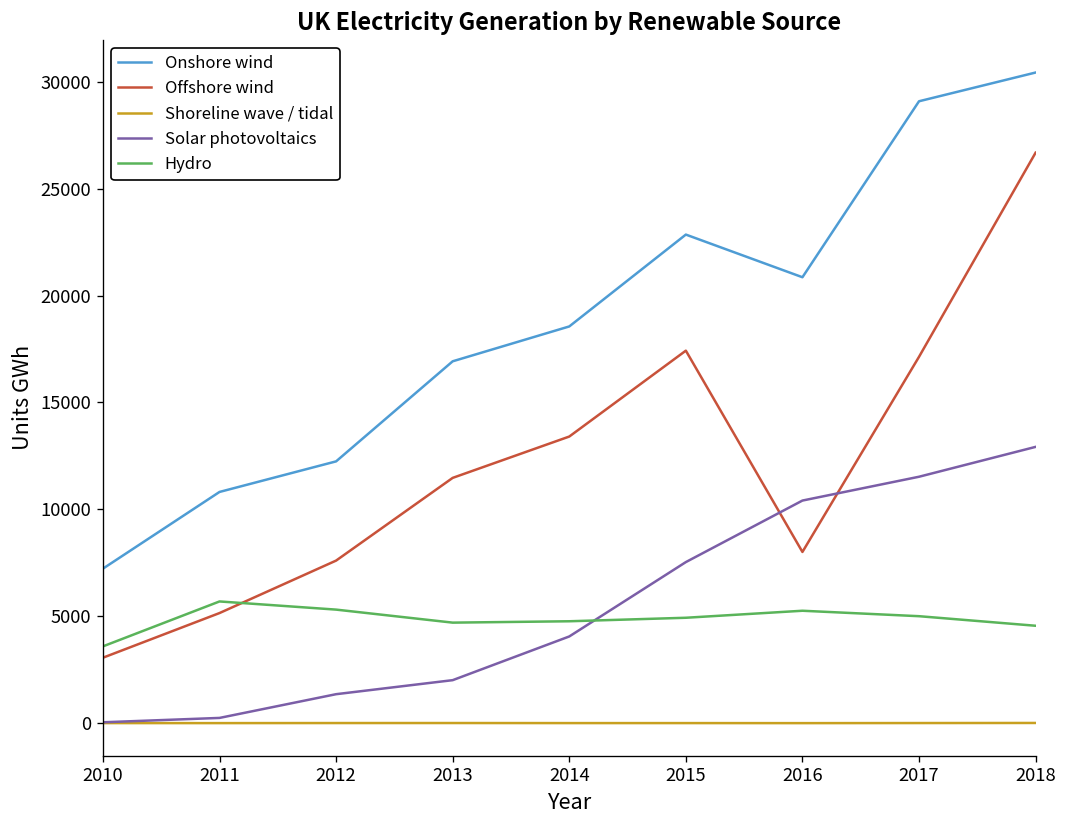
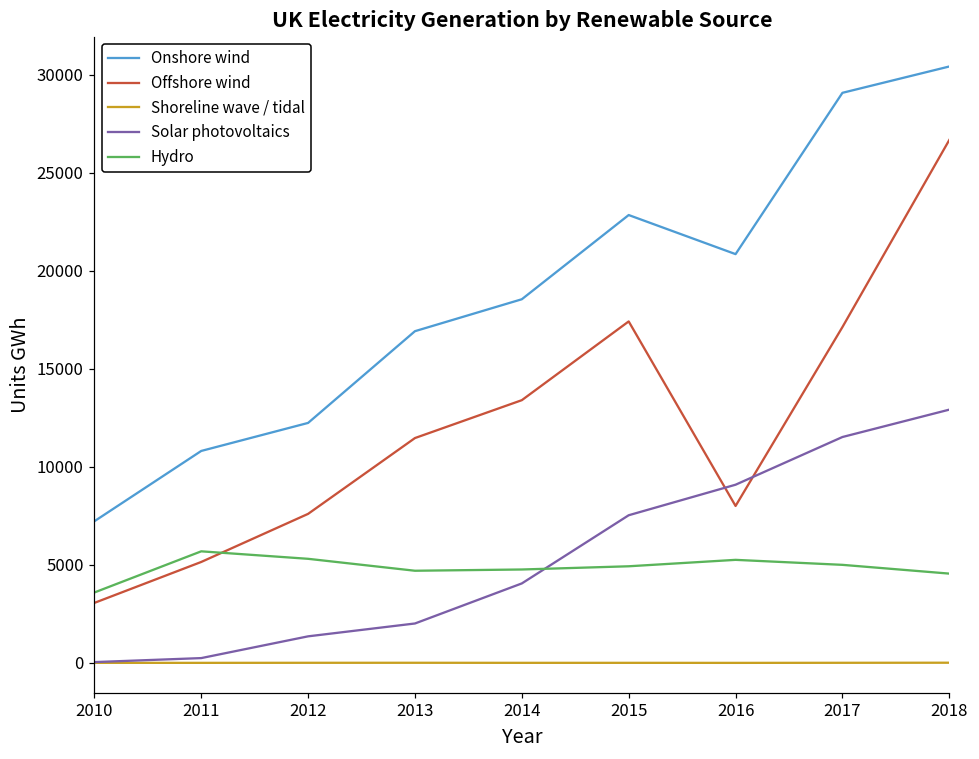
Solar photovoltaics, 2016: 10400 -> 9100
